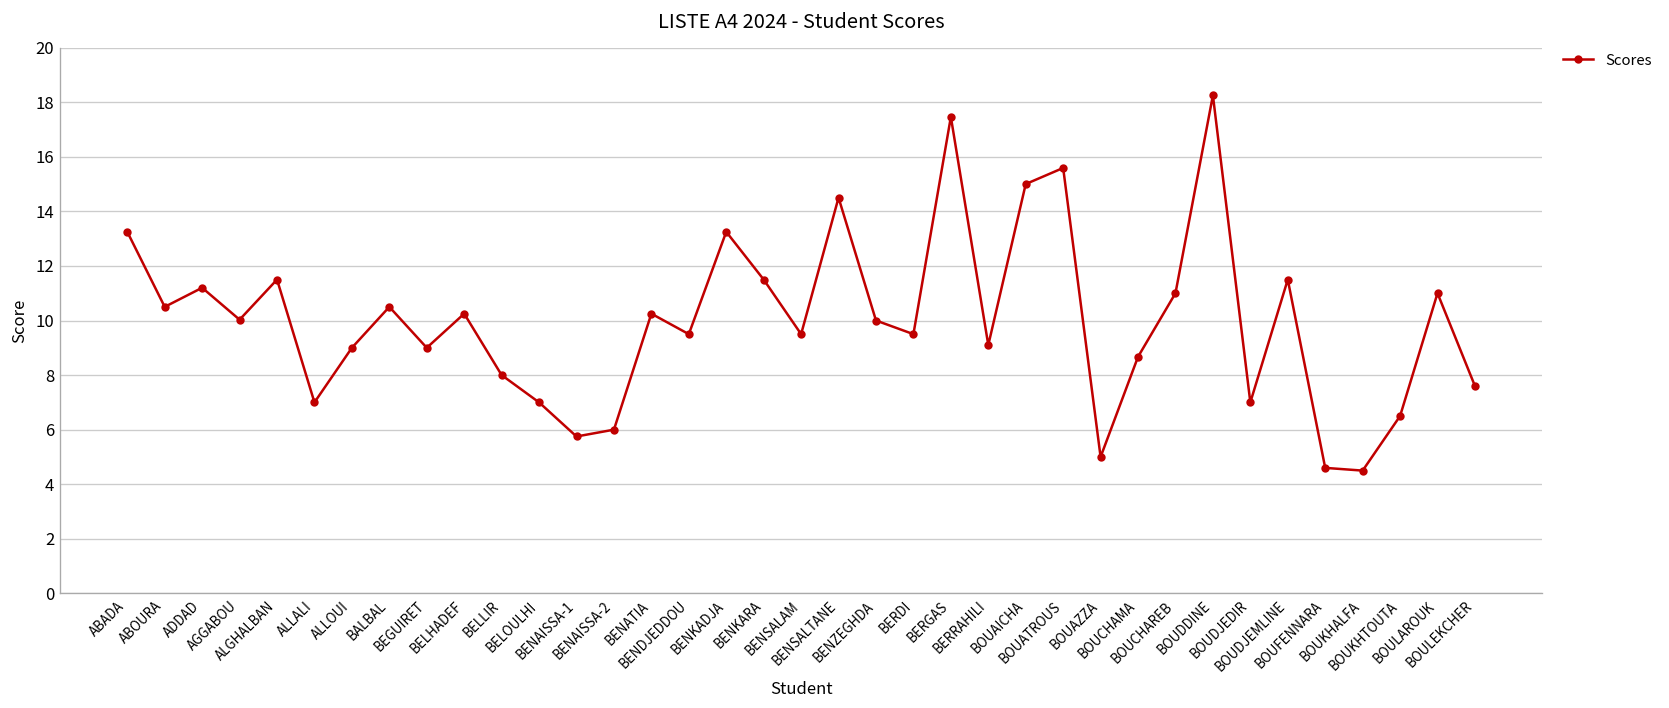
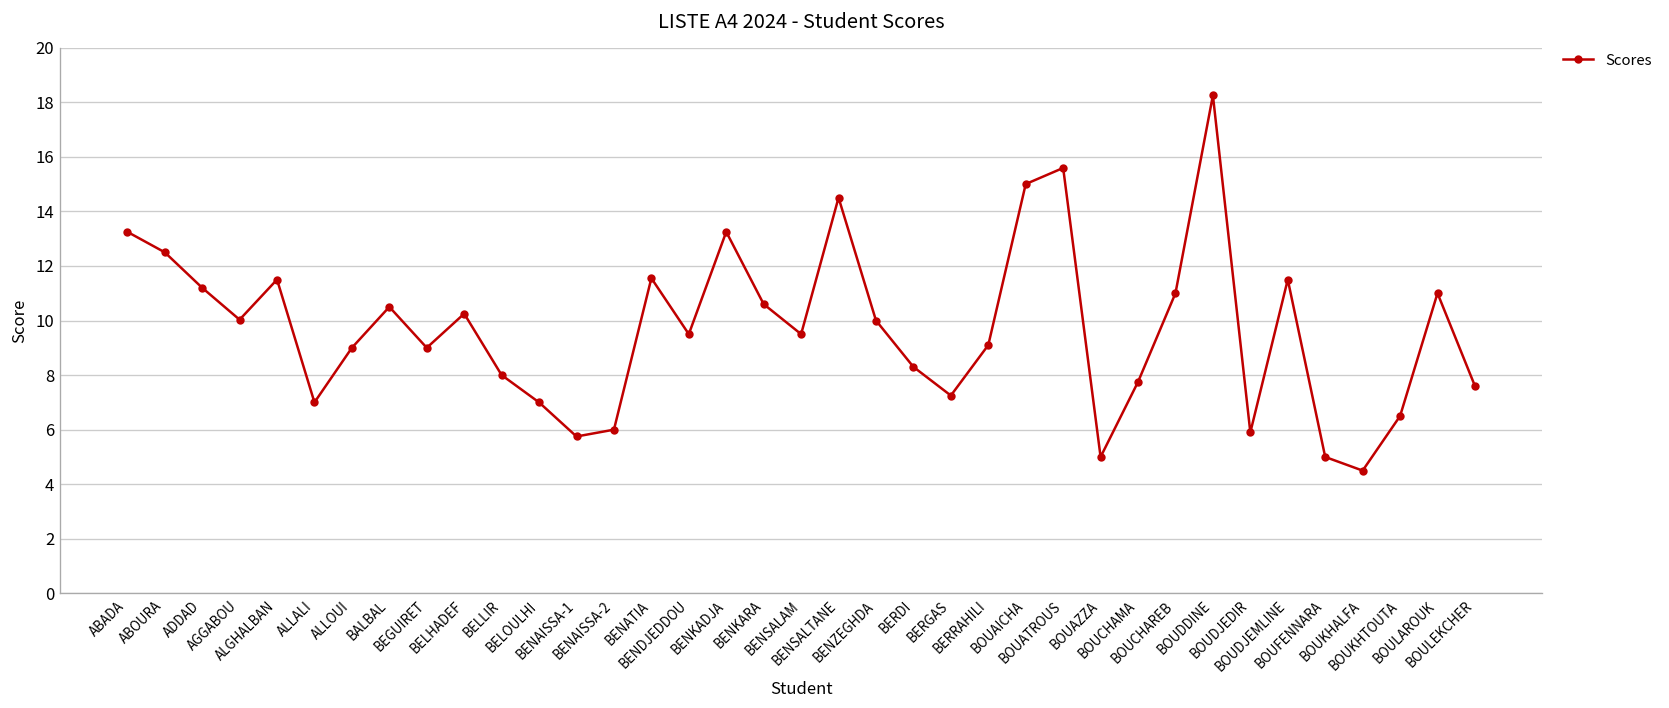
ABOURA: 10.5 -> 12.5
BENATIA: 10.3 -> 11.6
BENKARA: 11.5 -> 10.6
BERDI: 9.5 -> 8.3
BERGAS: 17.5 -> 7.3
BOUCHAMA: 8.7 -> 7.8
BOUDJEDIR: 7.0 -> 5.9
BOUFENNARA: 4.6 -> 5.0
